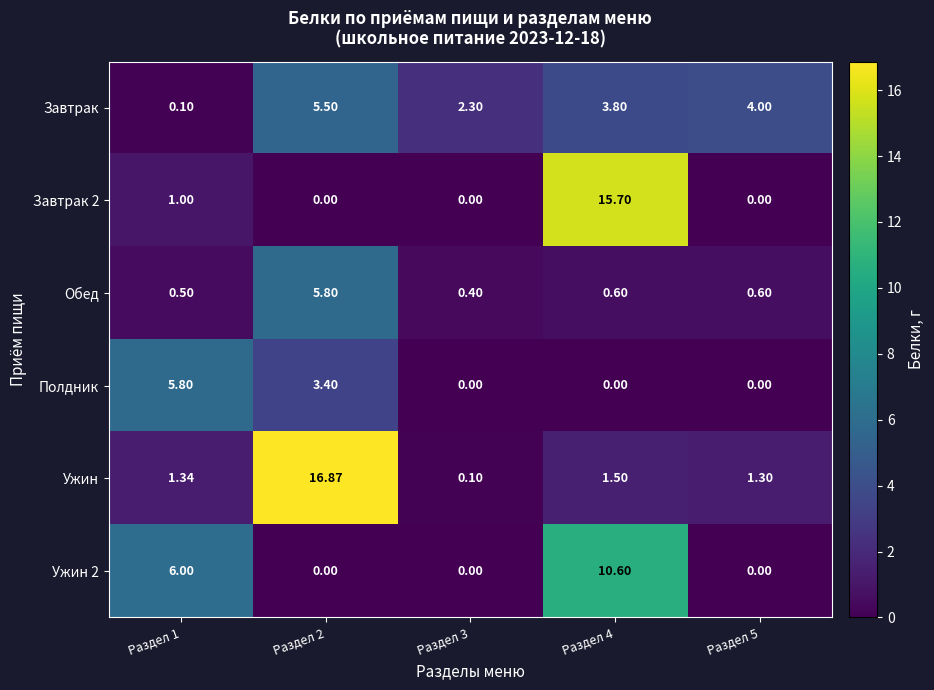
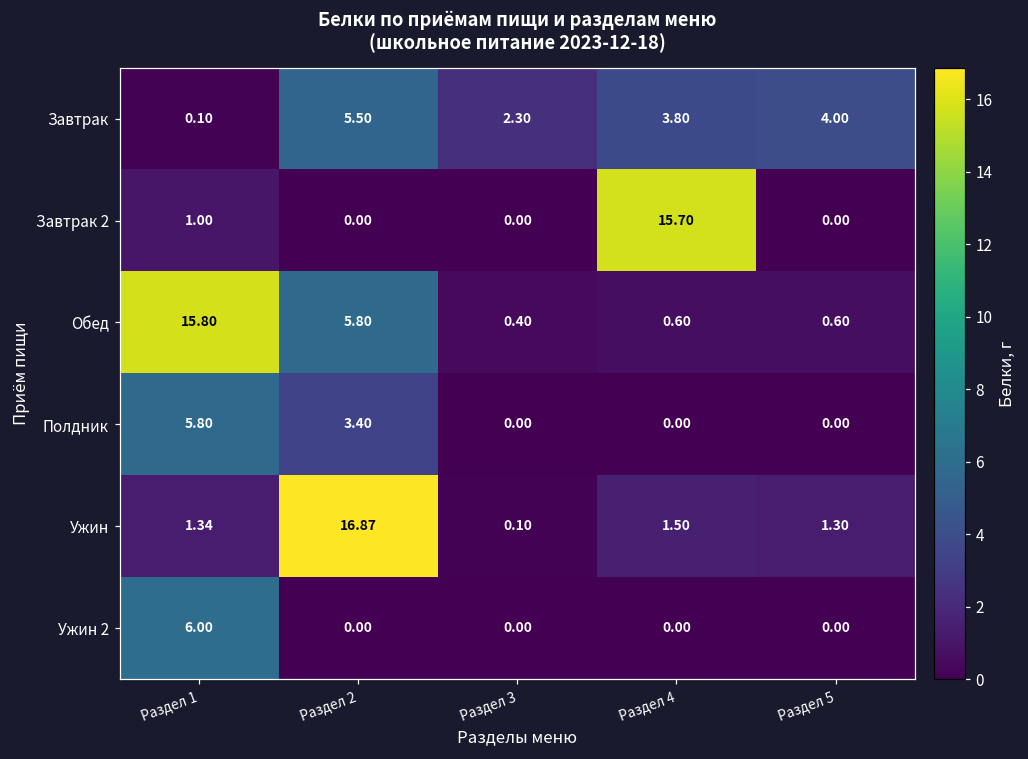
Обед, Раздел 1: 0.50 -> 15.80
Ужин 2, Раздел 4: 10.60 -> 0.00
